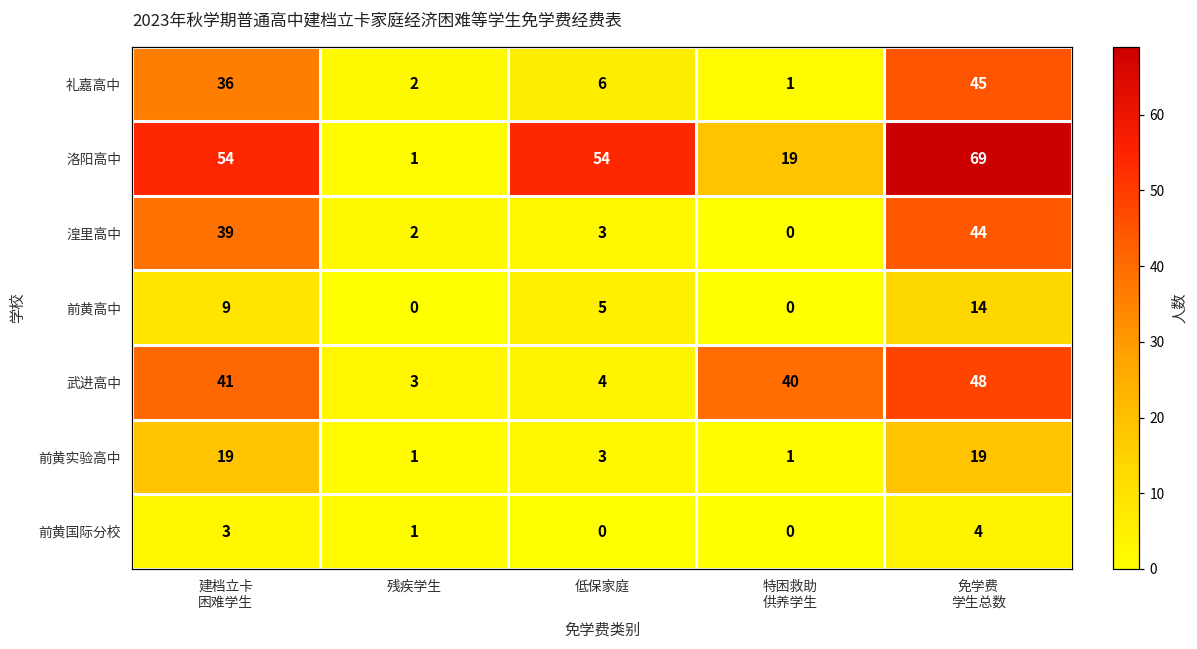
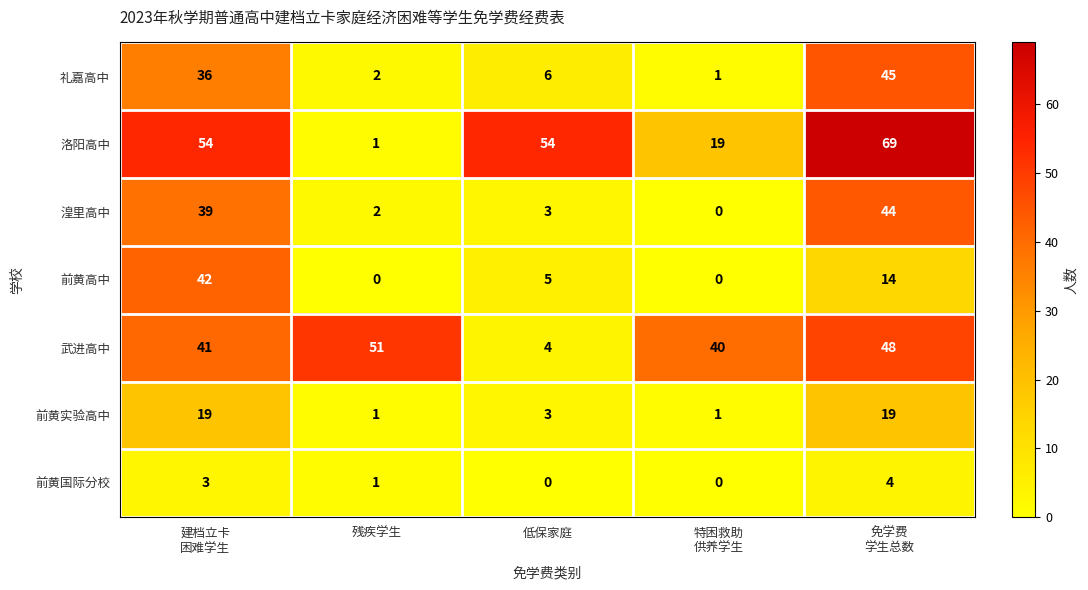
前黄高中, 建档立卡 困难学生: 9 -> 42
武进高中, 残疾学生: 3 -> 51
